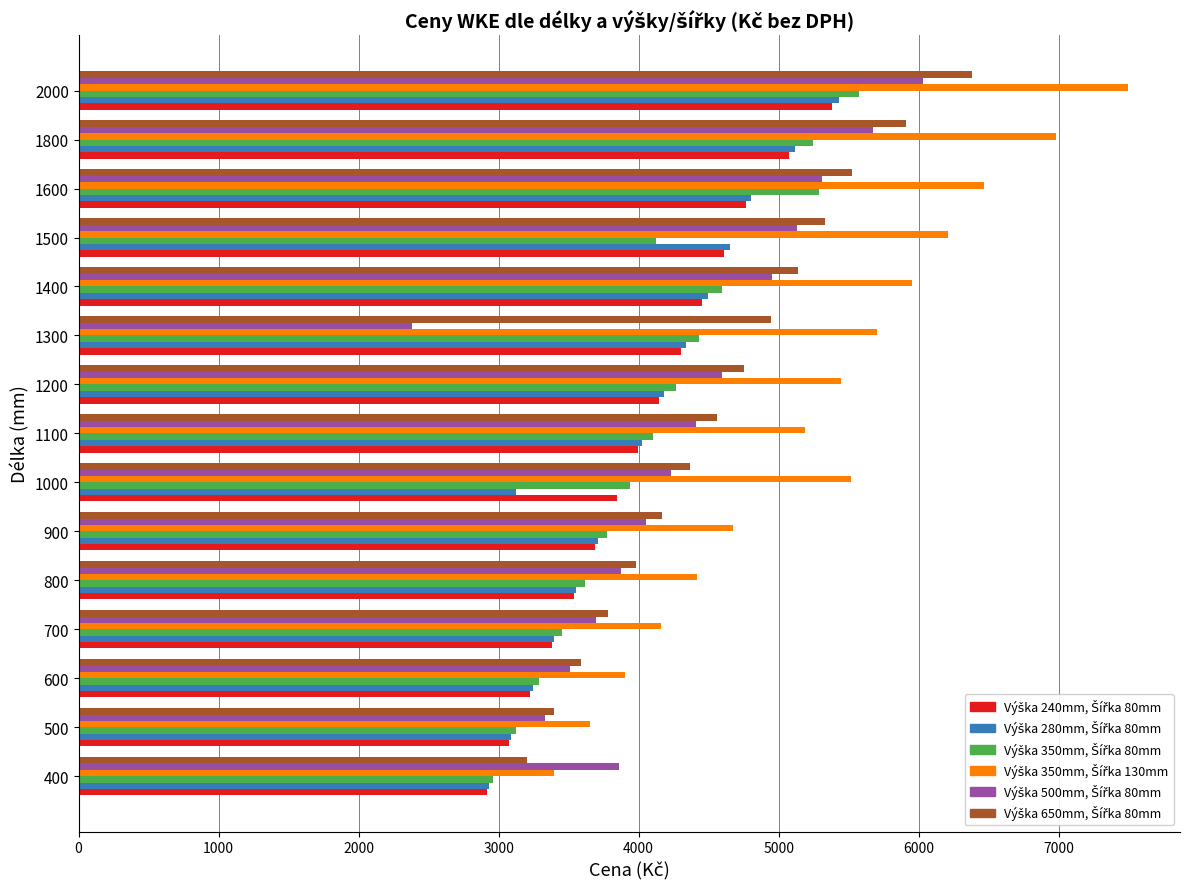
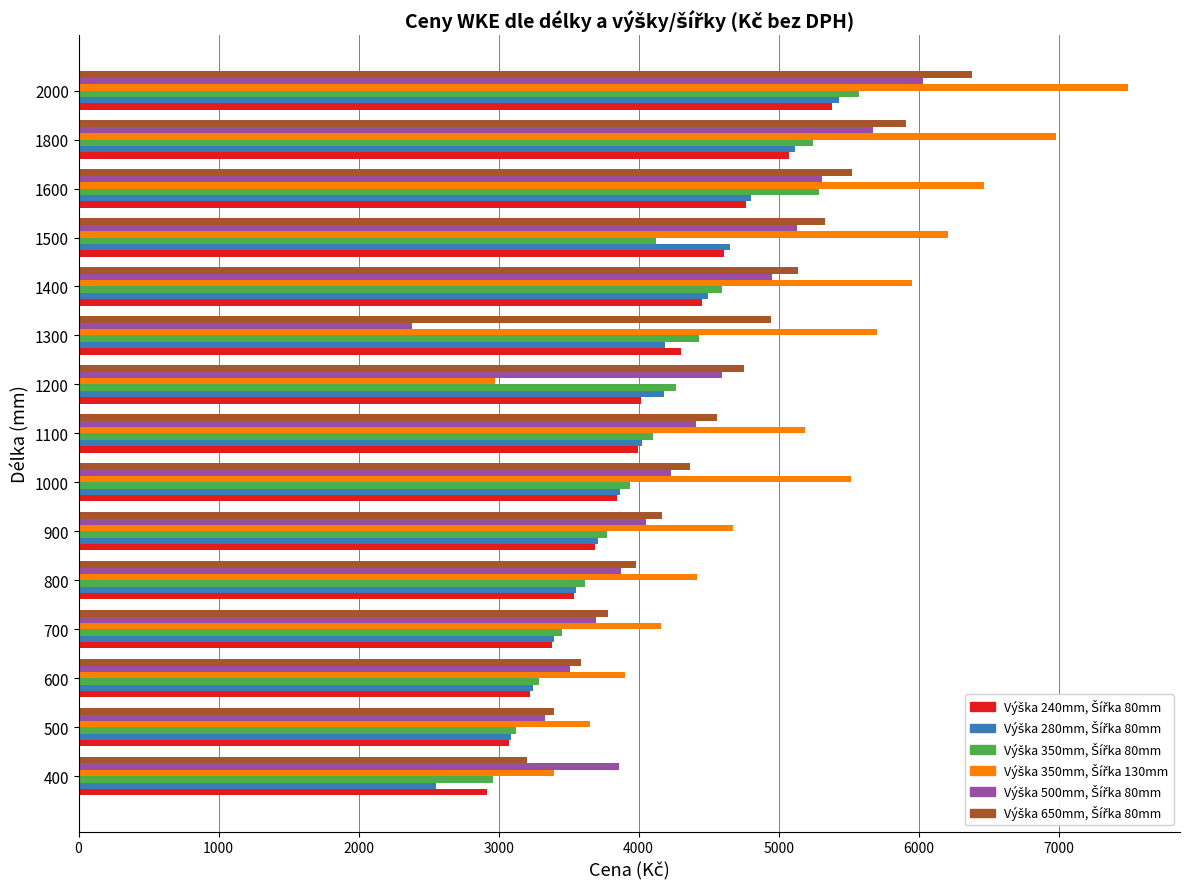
Výška 280mm, Šířka 80mm, 1300: 4340 -> 4190
Výška 350mm, Šířka 130mm, 1200: 5440 -> 2970
Výška 240mm, Šířka 80mm, 1200: 4150 -> 4010
Výška 280mm, Šířka 80mm, 1000: 3120 -> 3870
Výška 280mm, Šířka 80mm, 400: 2930 -> 2550
